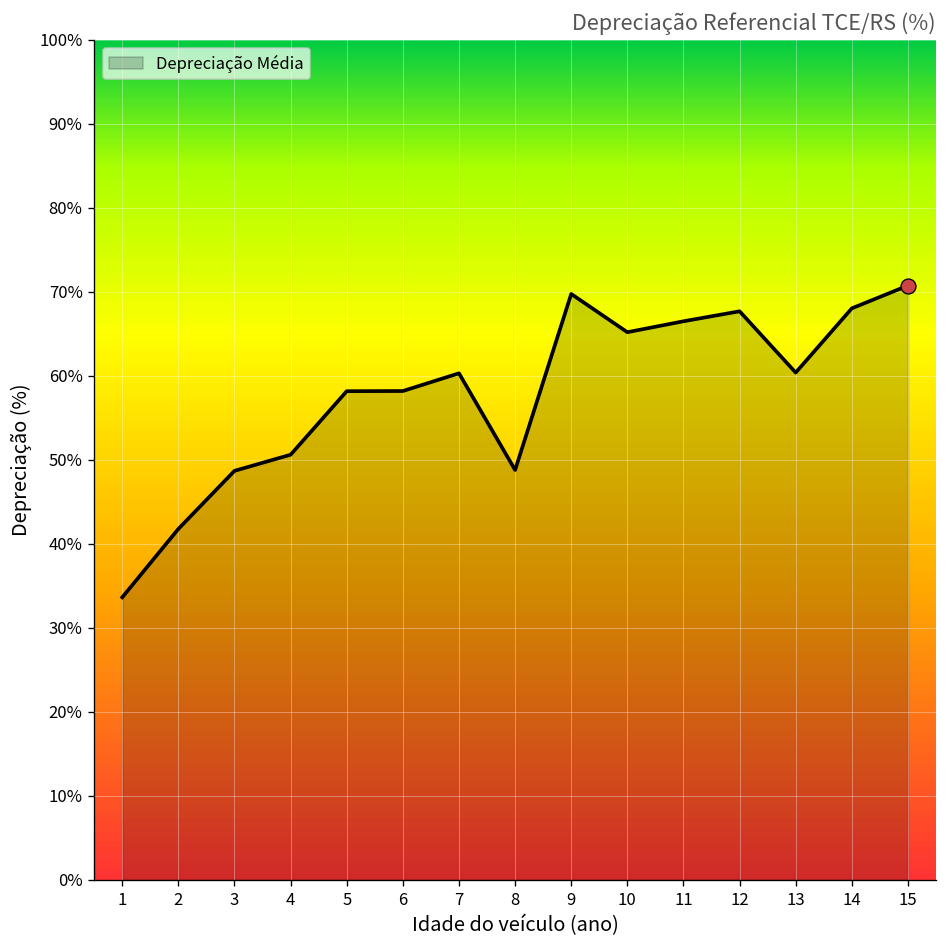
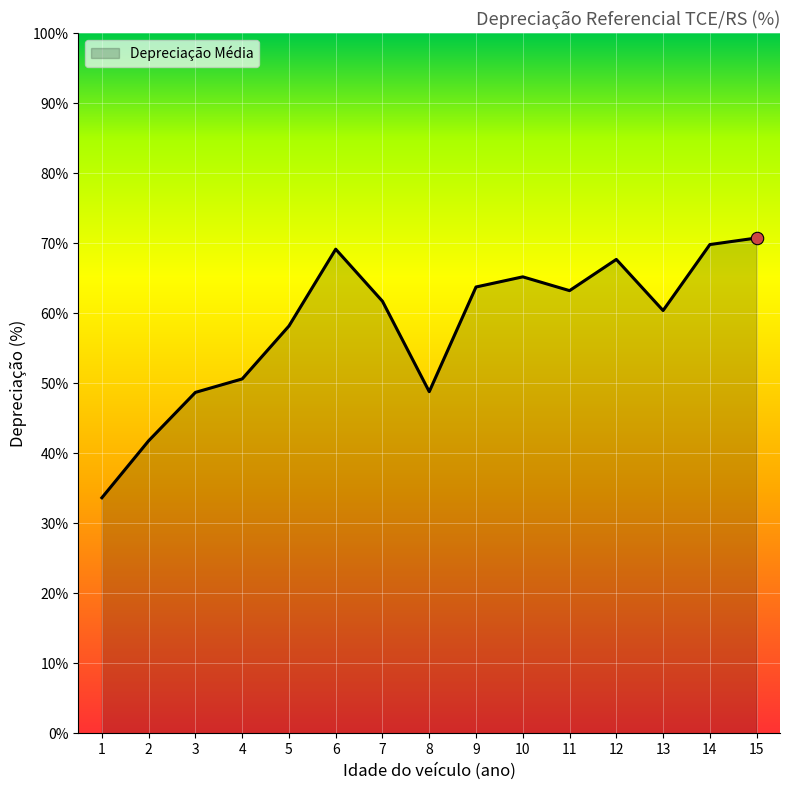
Depreciação Média, 6: 58% -> 69%
Depreciação Média, 7: 60% -> 62%
Depreciação Média, 9: 70% -> 64%
Depreciação Média, 11: 66% -> 63%
Depreciação Média, 14: 68% -> 70%
